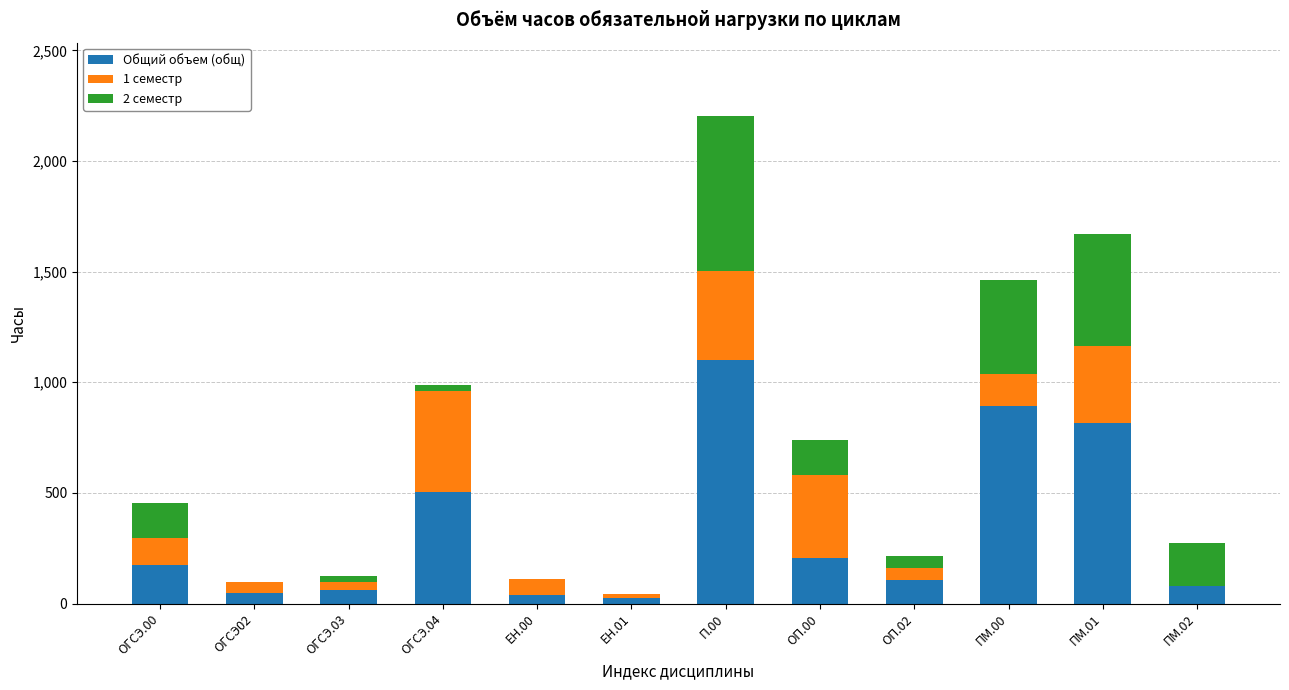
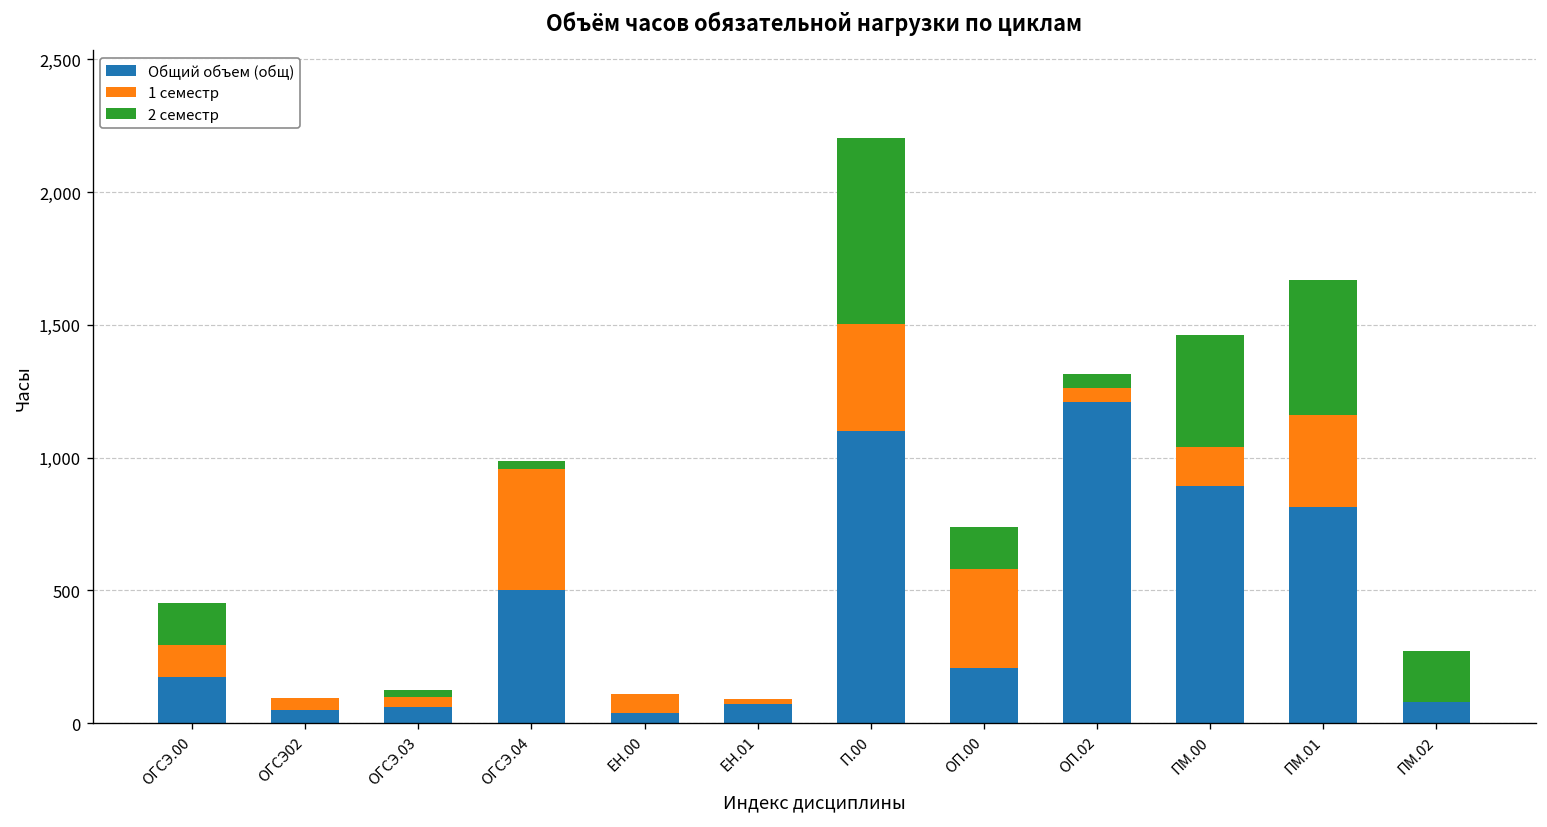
Общий объем (общ), ЕН.01: 20 -> 70
Общий объем (общ), ОП.02: 110 -> 1,210
